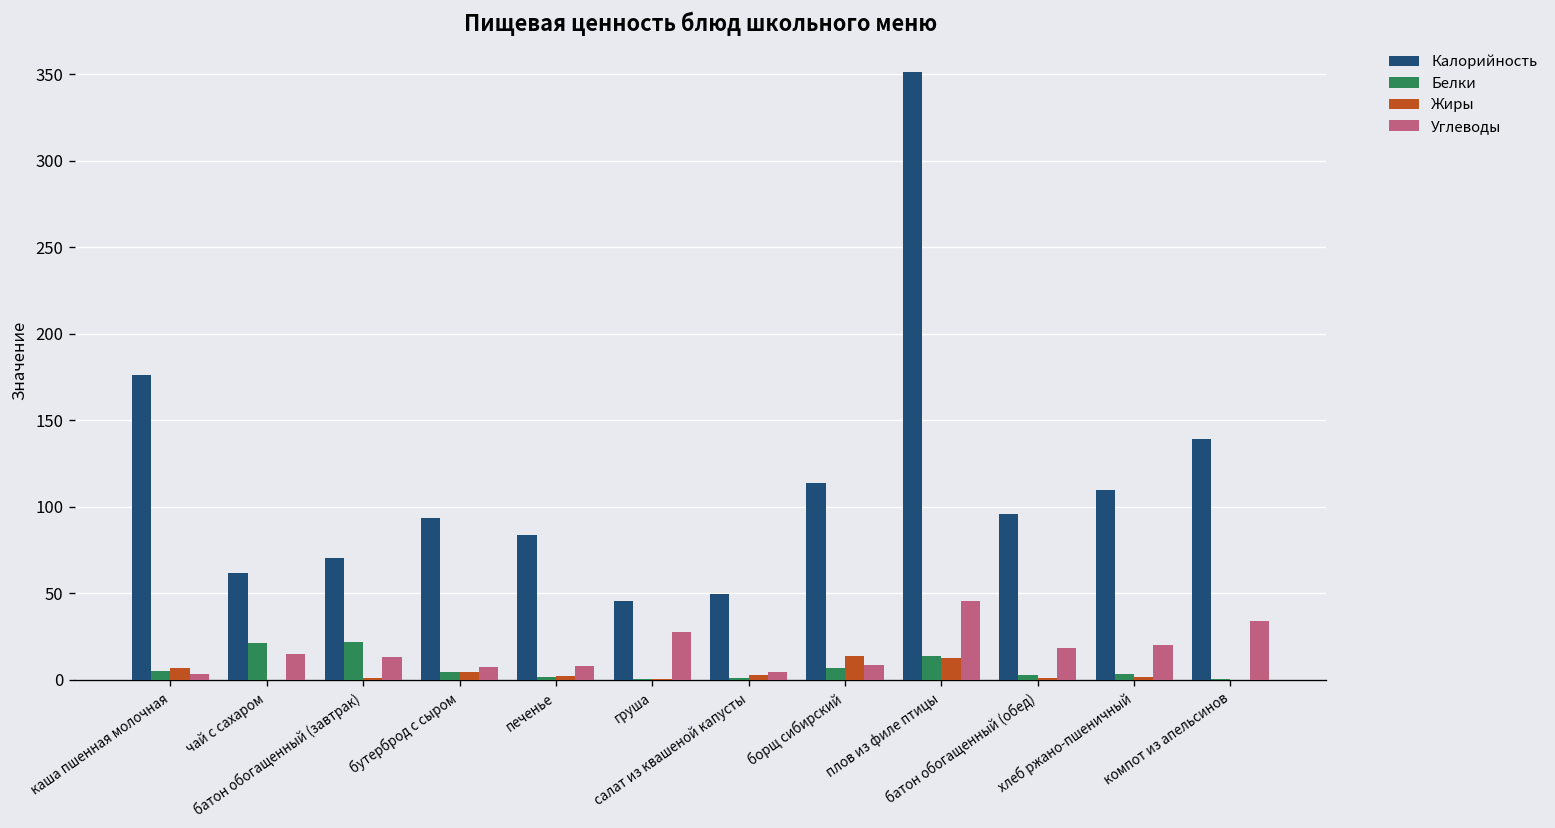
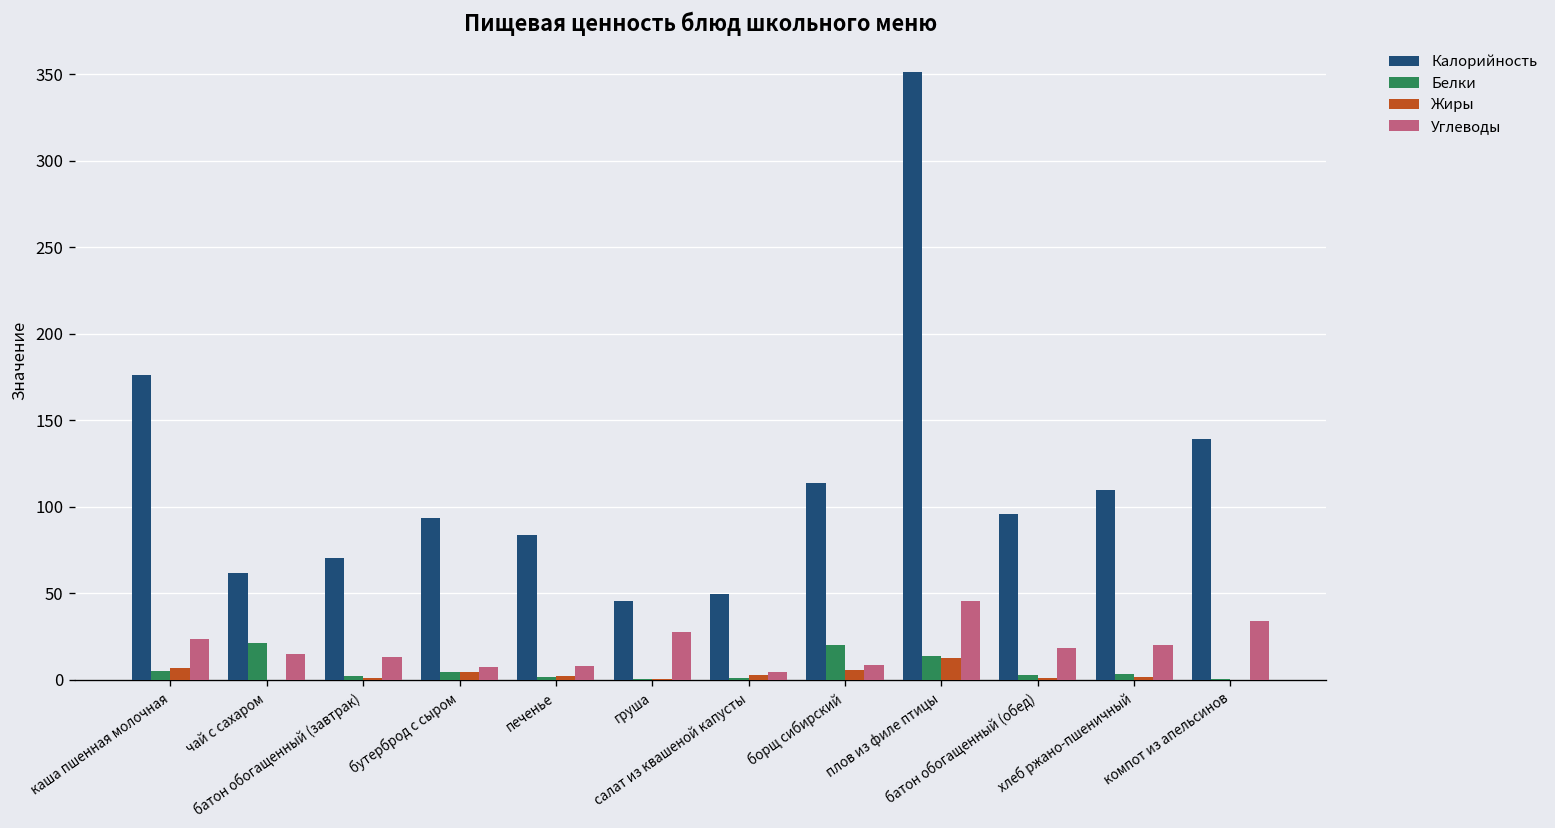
Углеводы, каша пшенная молочная: 4 -> 24
Белки, батон обогащенный (завтрак): 22 -> 2
Белки, борщ сибирский: 7 -> 20
Жиры, борщ сибирский: 14 -> 6
